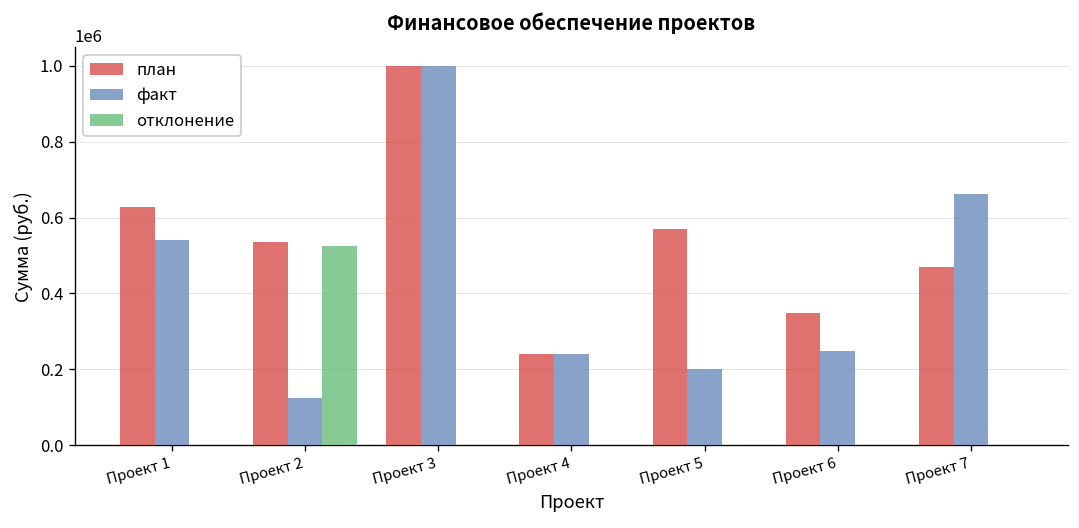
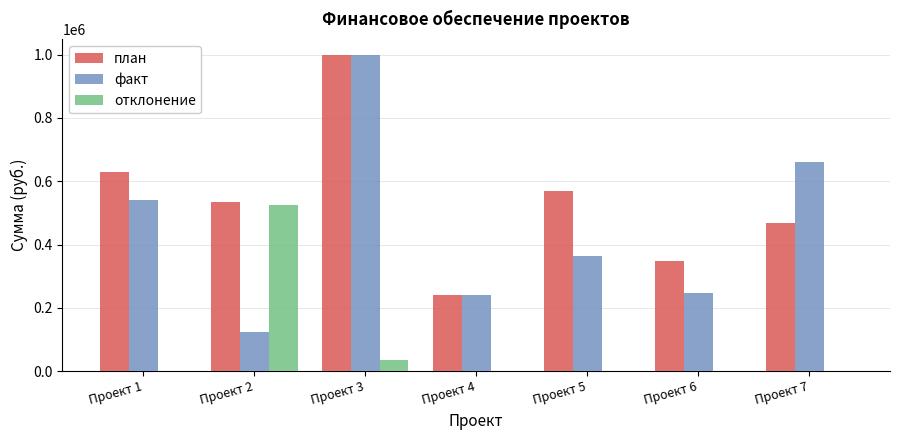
отклонение, Проект 3: 0 -> 40000
факт, Проект 5: 200000 -> 370000
